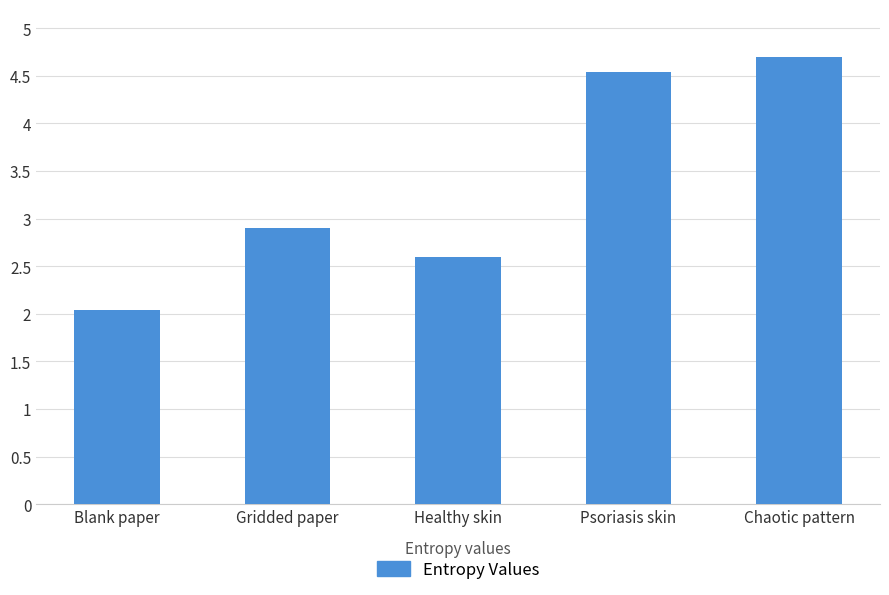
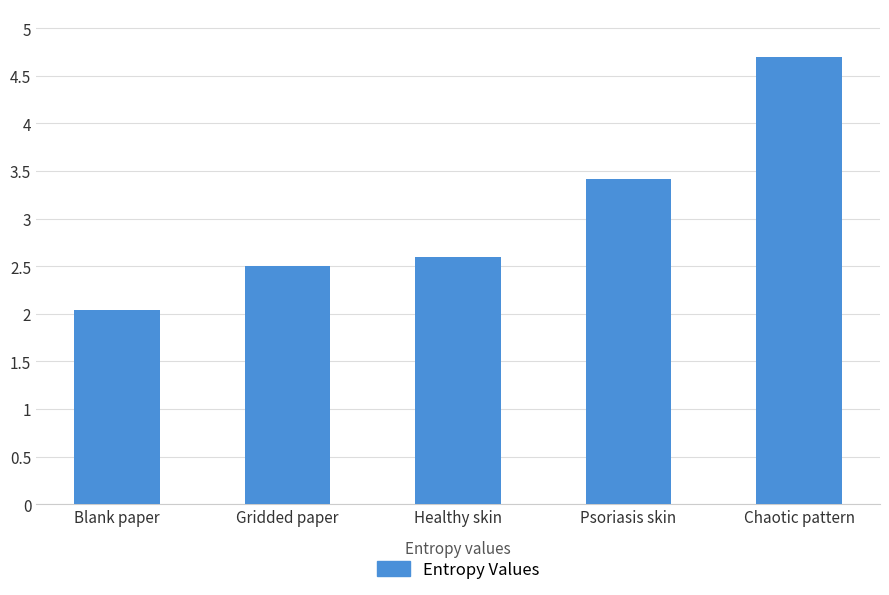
Gridded paper: 2.9 -> 2.5
Psoriasis skin: 4.5 -> 3.4
